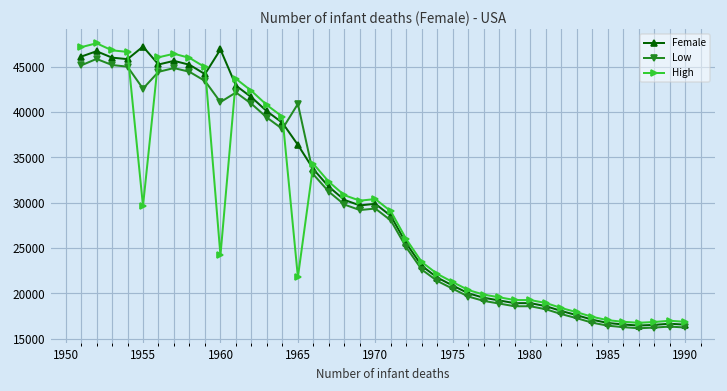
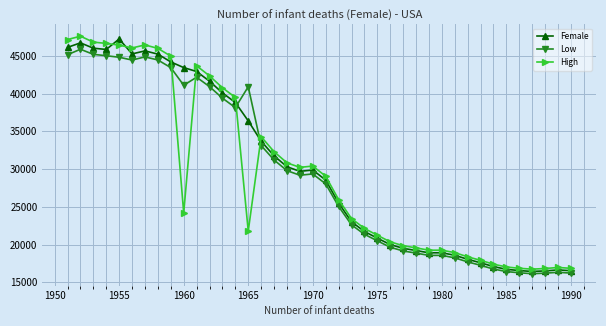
Low, 1955: 43000 -> 45000
High, 1955: 30000 -> 46000
Female, 1960: 47000 -> 43000
